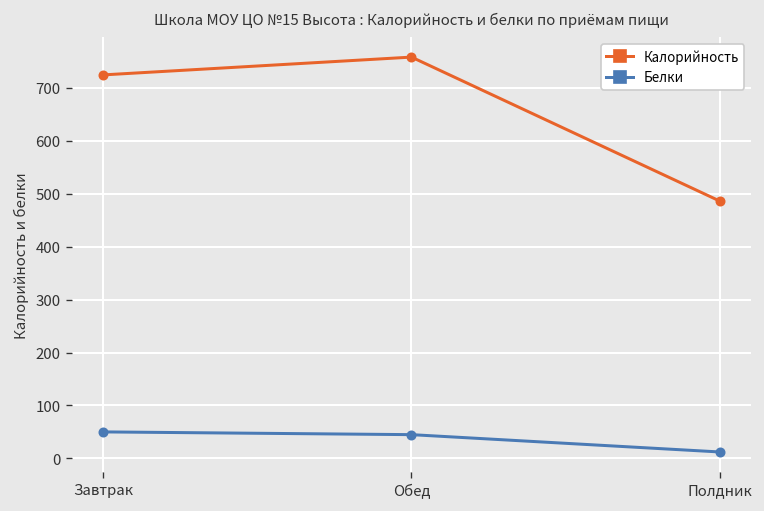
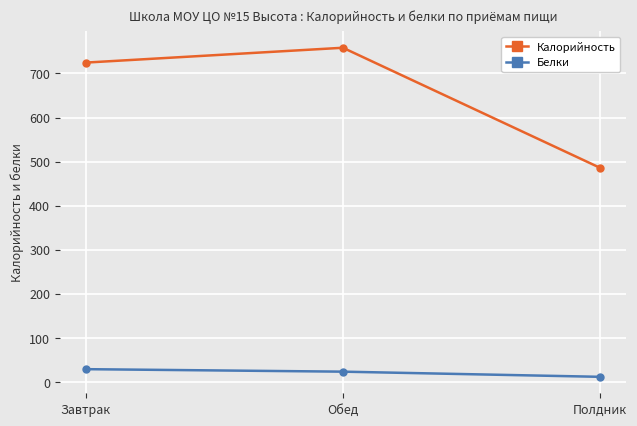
Белки, Завтрак: 50 -> 30
Белки, Обед: 40 -> 20
